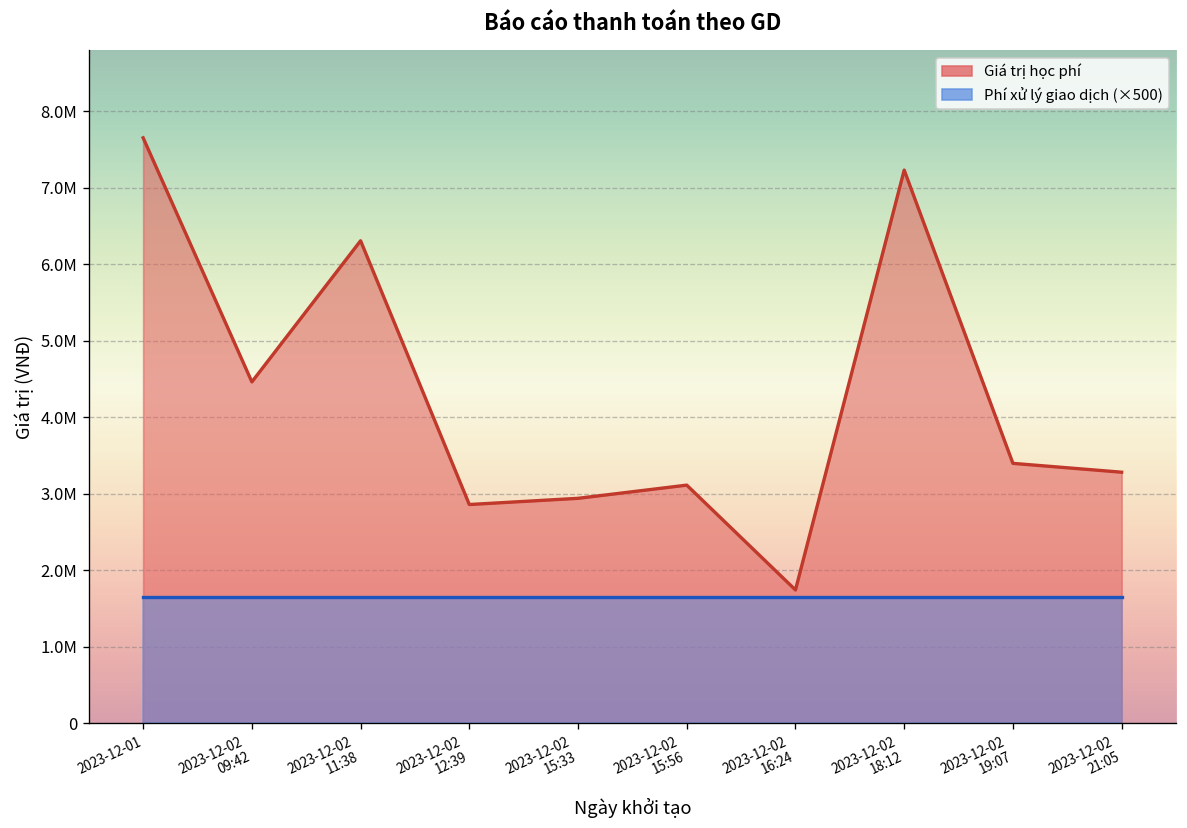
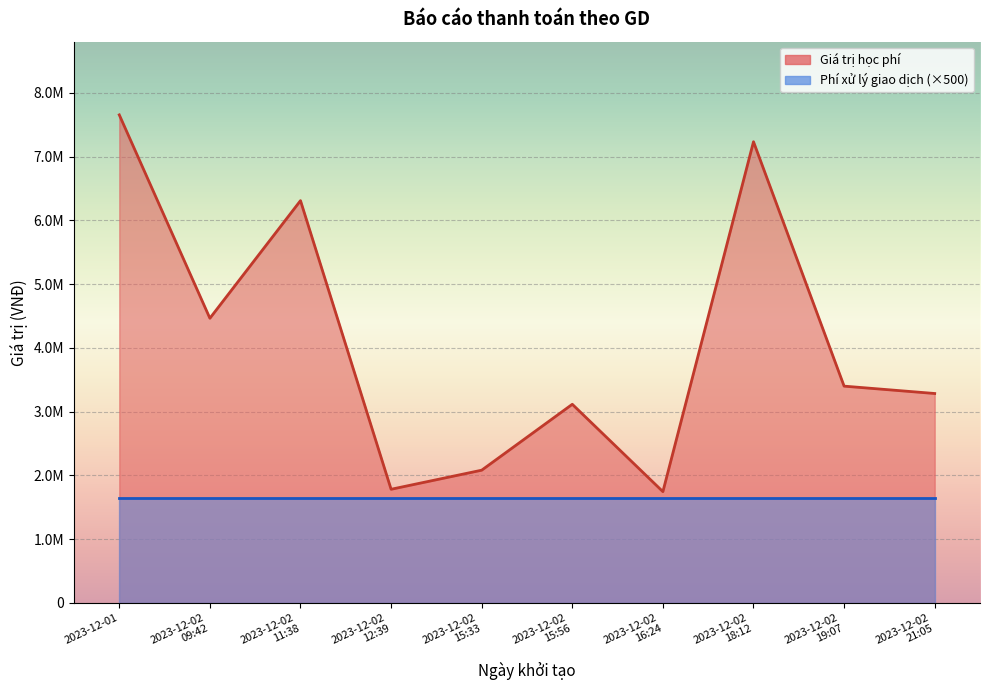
Giá trị học phí, 2023-12-02 12:39: 2900000 -> 1800000
Giá trị học phí, 2023-12-02 15:33: 2900000 -> 2100000
